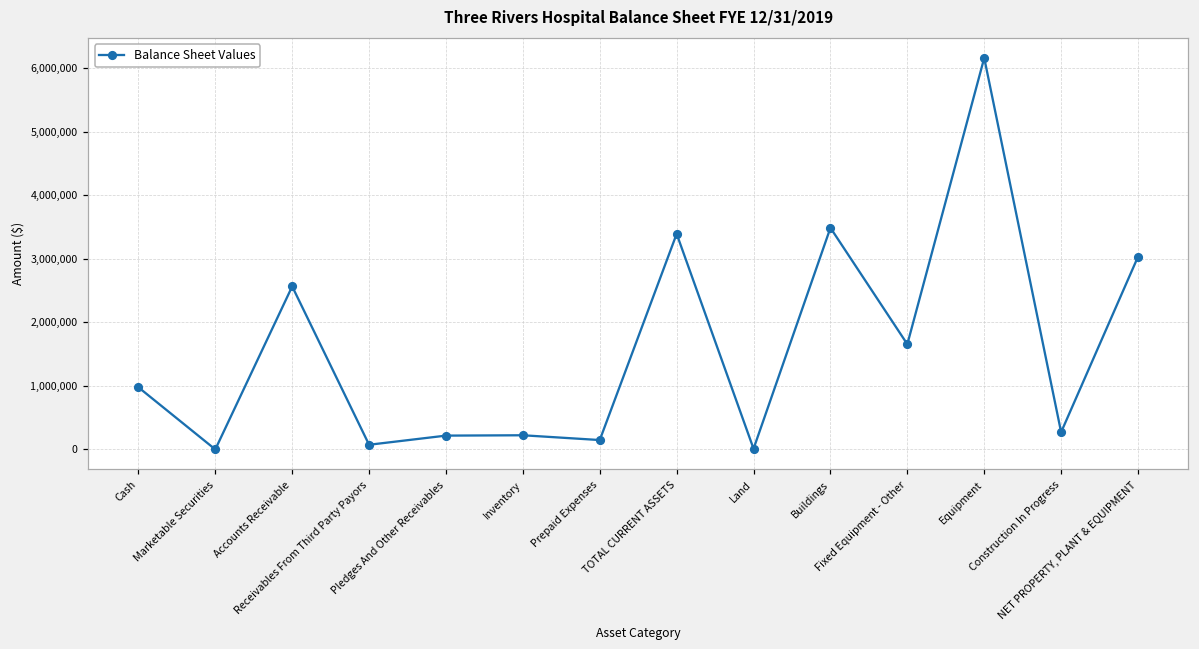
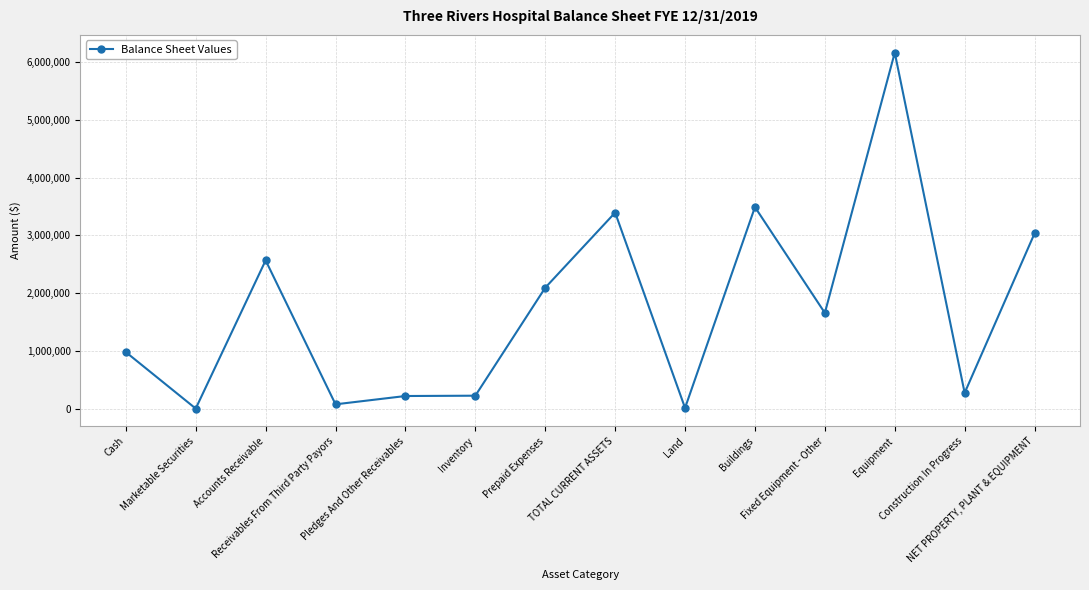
Prepaid Expenses: 100,000 -> 2,100,000
